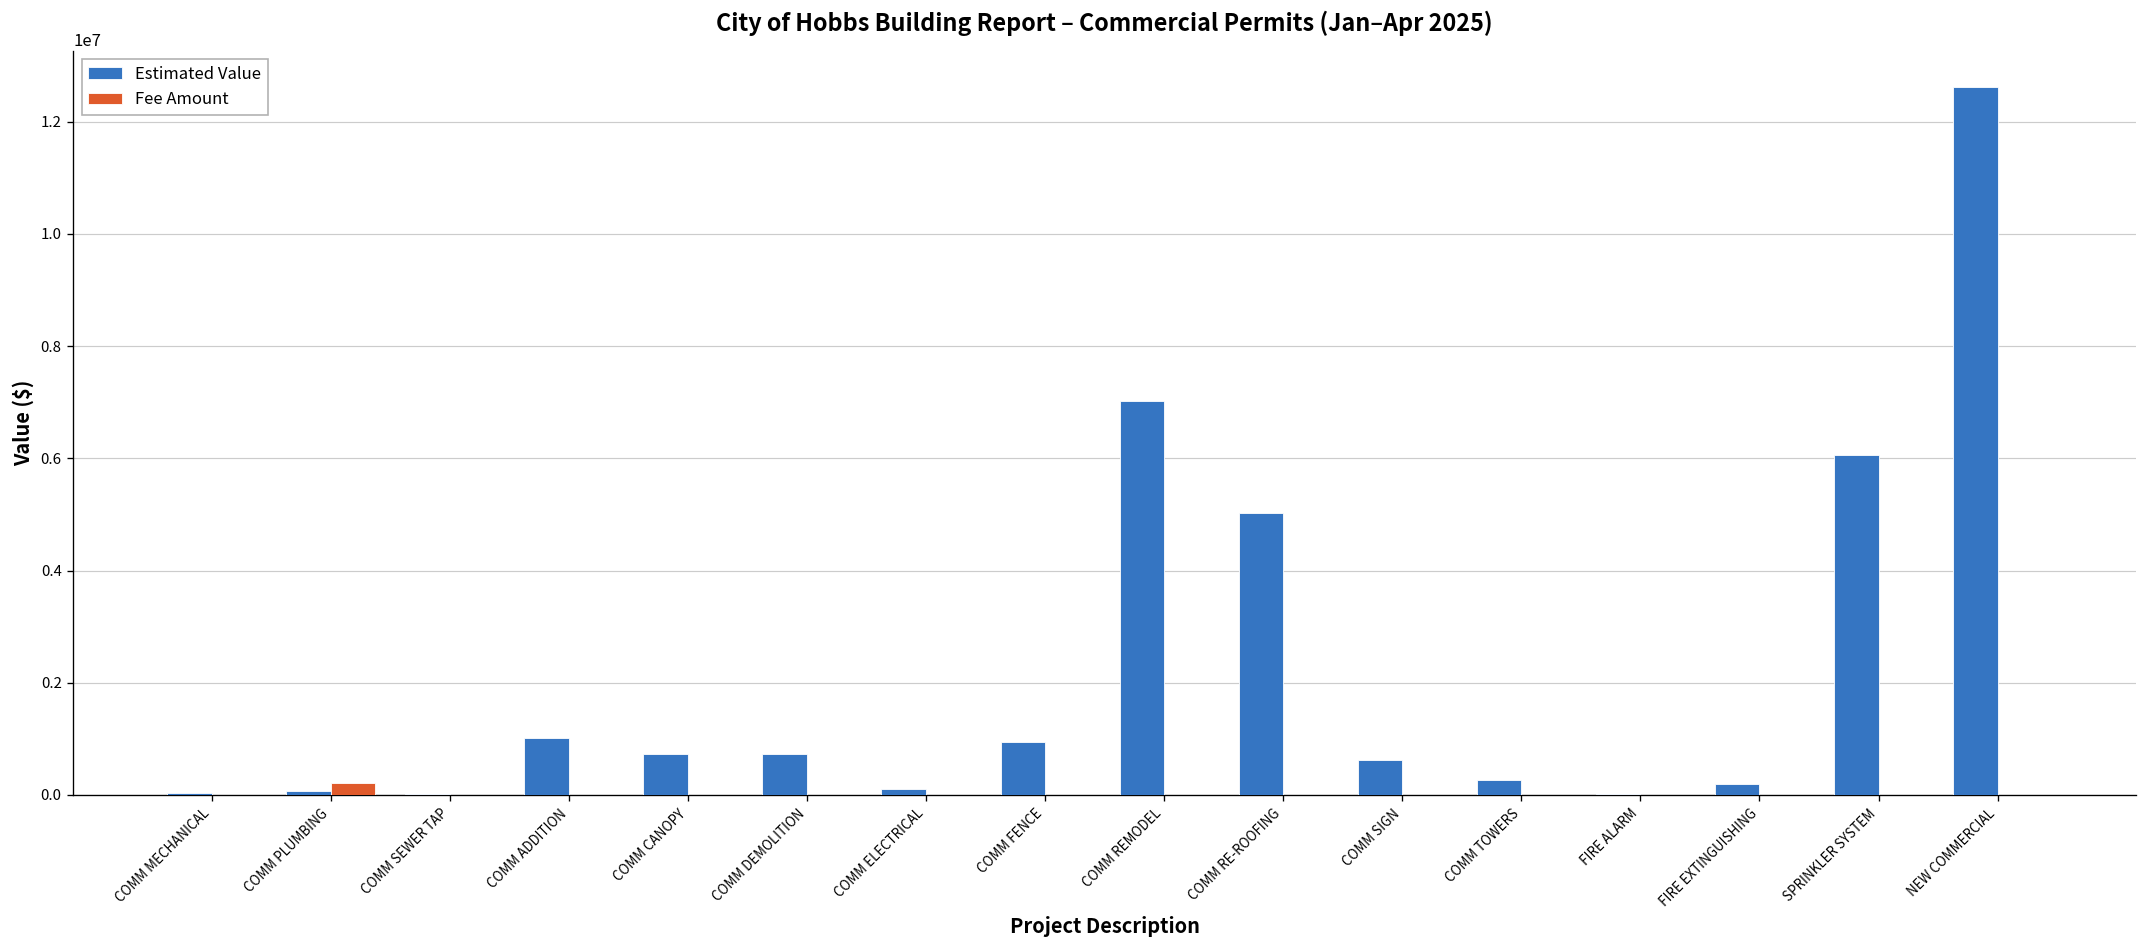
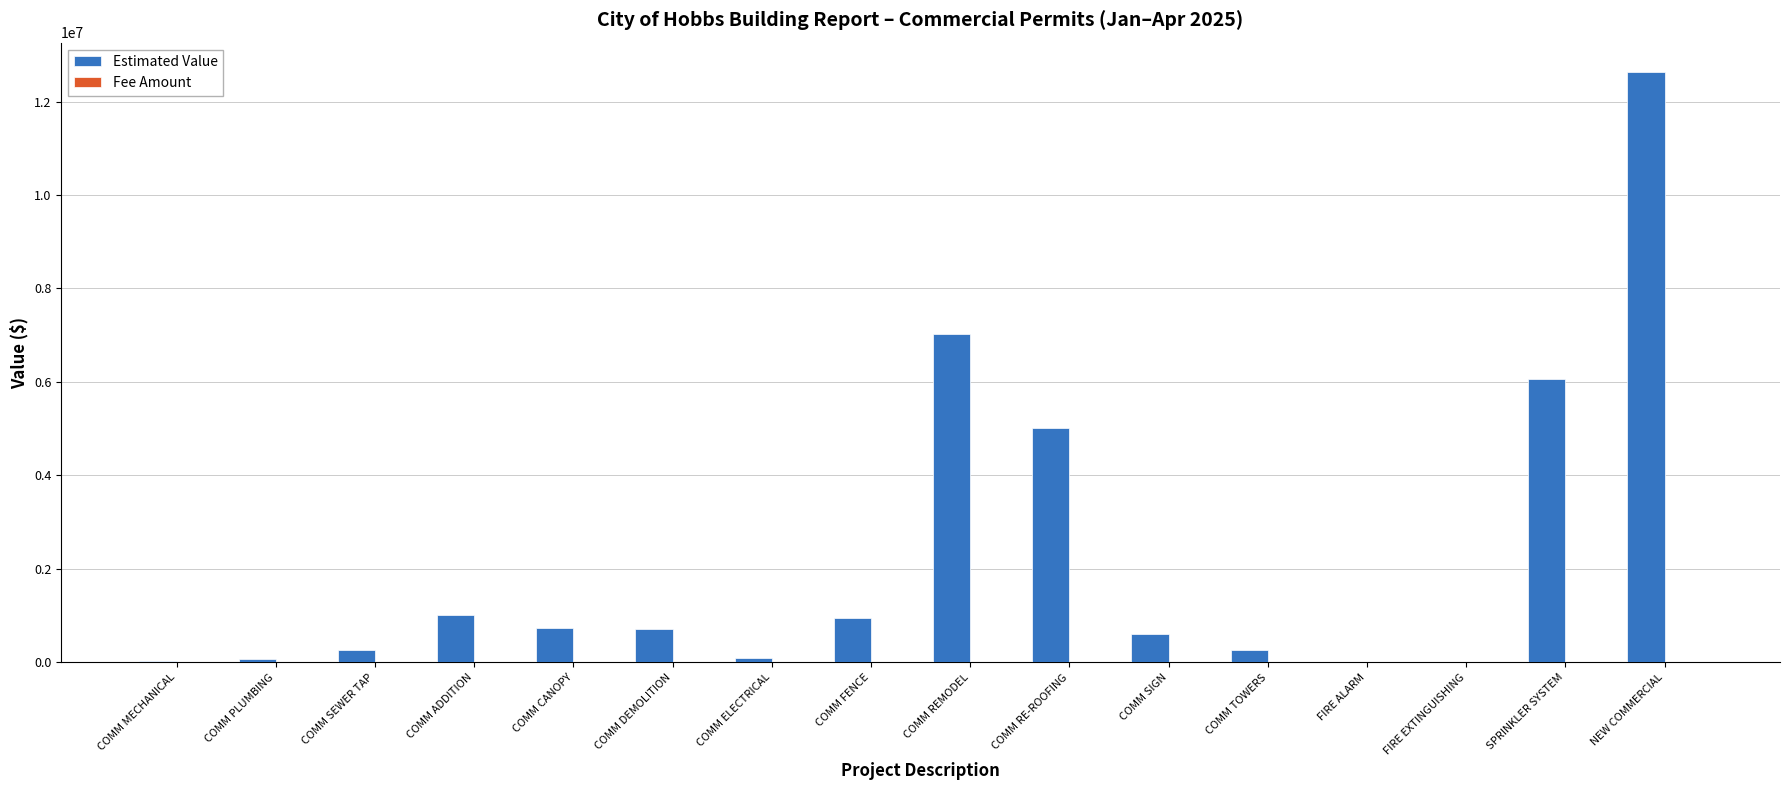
Fee Amount, COMM PLUMBING: 200000 -> 0
Estimated Value, COMM SEWER TAP: 0 -> 300000
Estimated Value, FIRE EXTINGUISHING: 200000 -> 0
